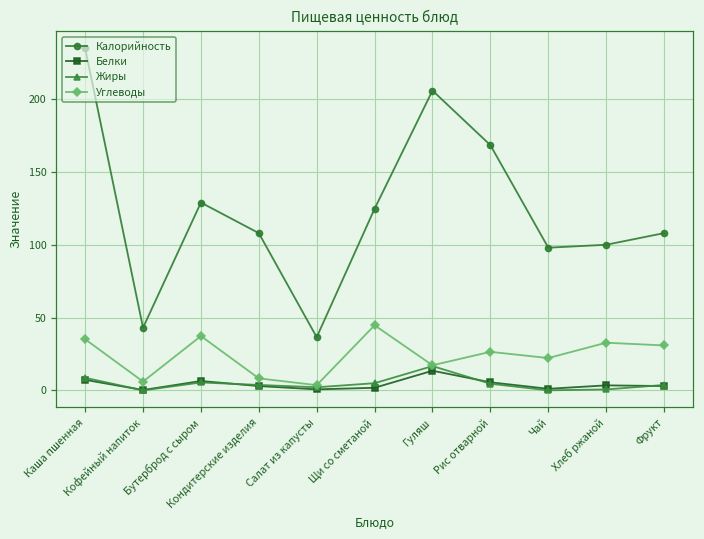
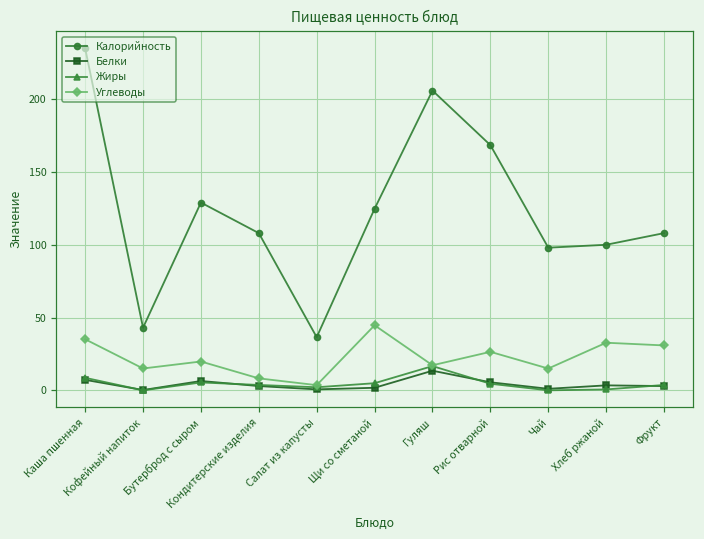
Углеводы, Кофейный напиток: 6 -> 15
Углеводы, Бутерброд с сыром: 37 -> 20
Углеводы, Чай: 22 -> 15
